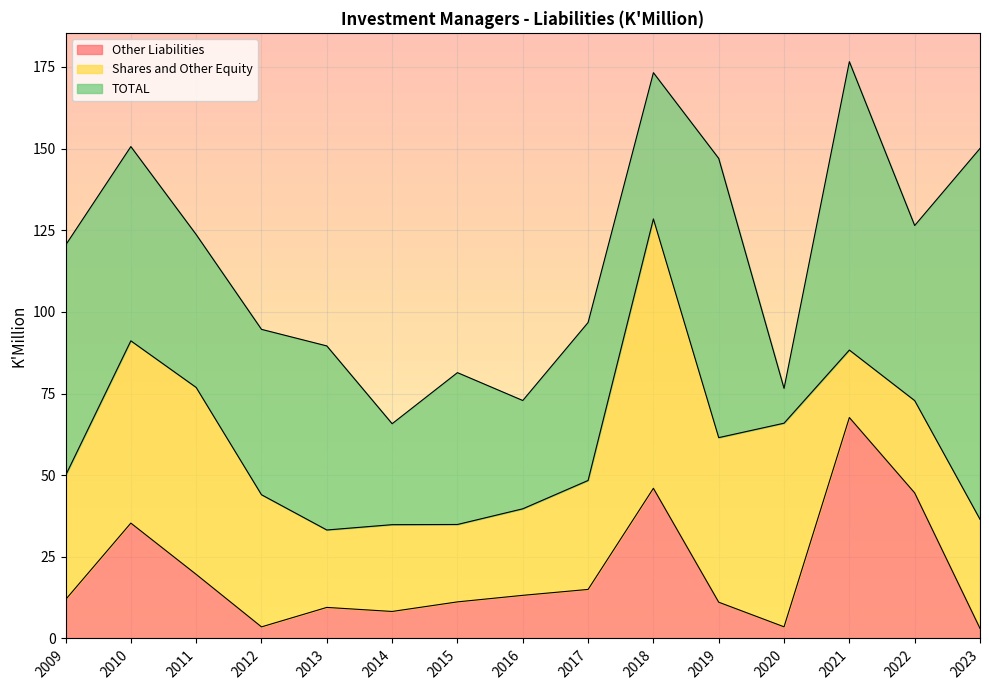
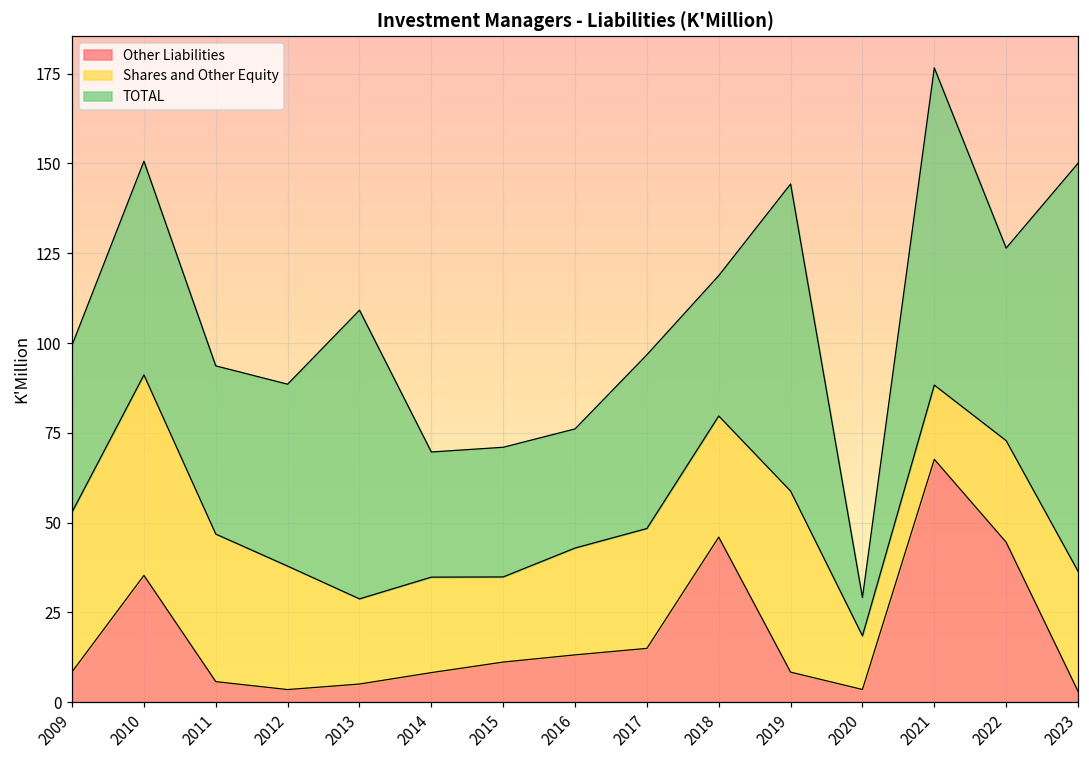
Other Liabilities, 2009: 12 -> 8
Shares and Other Equity, 2009: 38 -> 44
TOTAL, 2009: 71 -> 46
Other Liabilities, 2011: 20 -> 6
Shares and Other Equity, 2011: 57 -> 41
Shares and Other Equity, 2012: 40 -> 34
Other Liabilities, 2013: 10 -> 5
TOTAL, 2013: 56 -> 80
TOTAL, 2014: 31 -> 35
TOTAL, 2015: 47 -> 36
Shares and Other Equity, 2016: 26 -> 30
Shares and Other Equity, 2018: 82 -> 34
TOTAL, 2018: 45 -> 39
Other Liabilities, 2019: 11 -> 8
Shares and Other Equity, 2020: 62 -> 15
